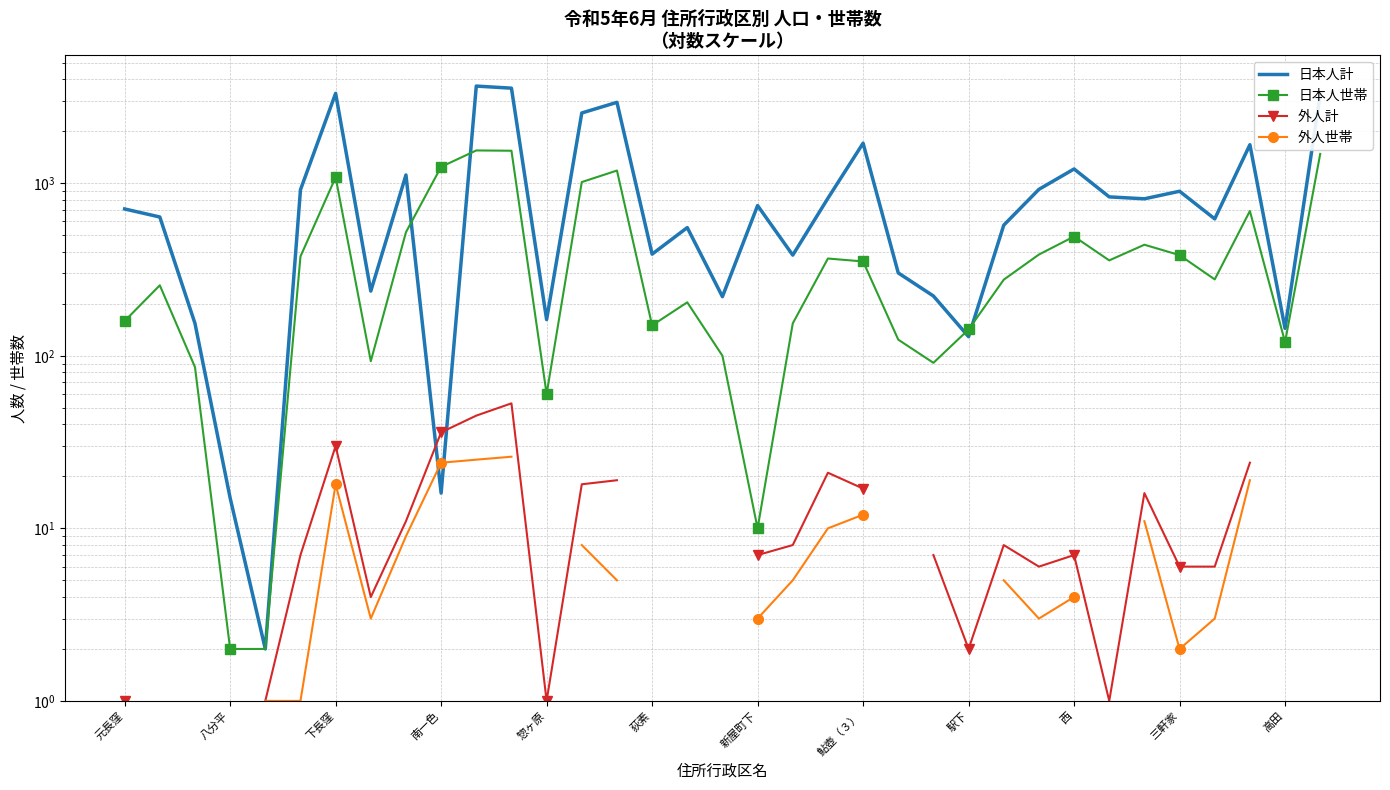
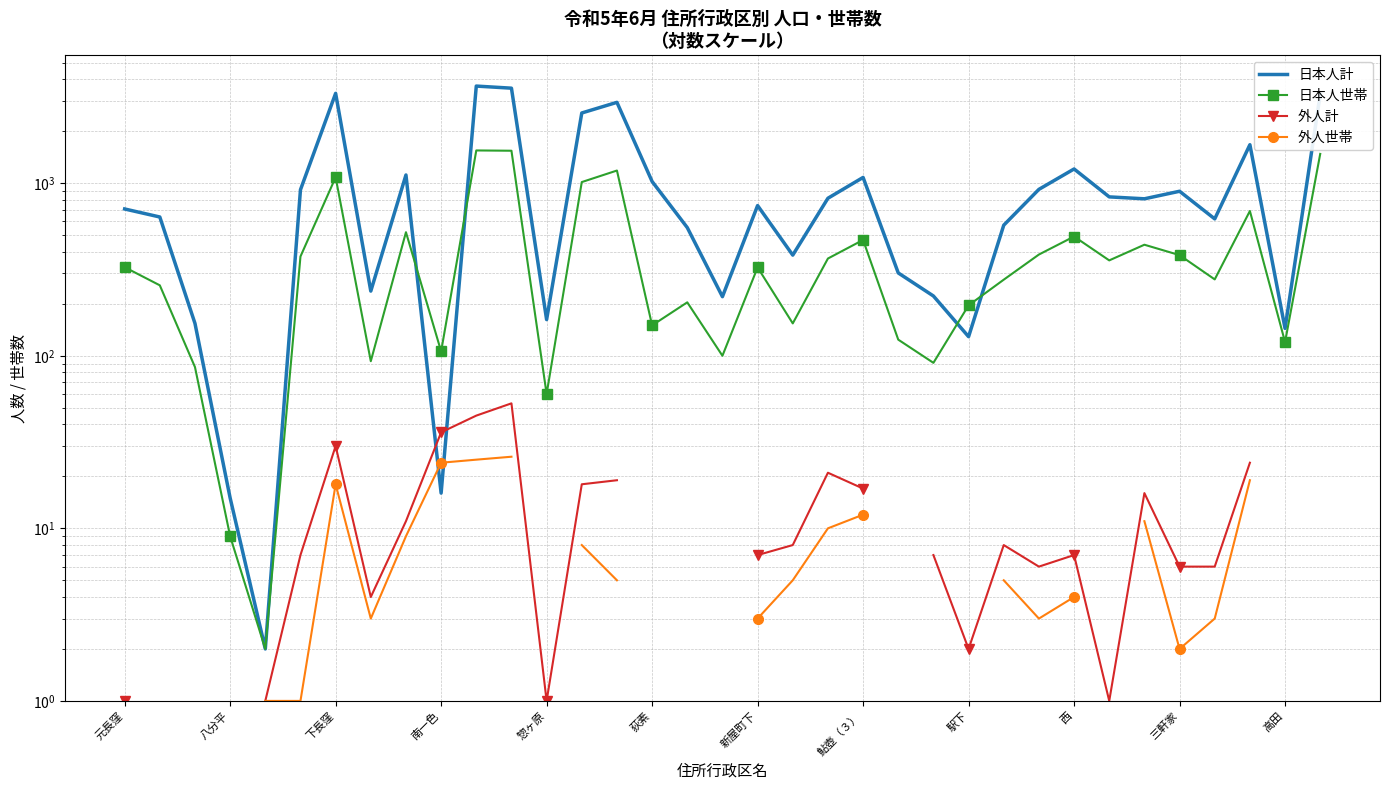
日本人世帯, 元長窪: 160 -> 330
日本人世帯, 八分平: 2 -> 9
日本人世帯, 南一色: 1200 -> 110
日本人計, 荻素: 390 -> 1000
日本人世帯, 新屋町下: 10 -> 330
日本人計, 鮎壺（３）: 1700 -> 1100
日本人世帯, 鮎壺（３）: 350 -> 470
日本人世帯, 駅下: 140 -> 200
